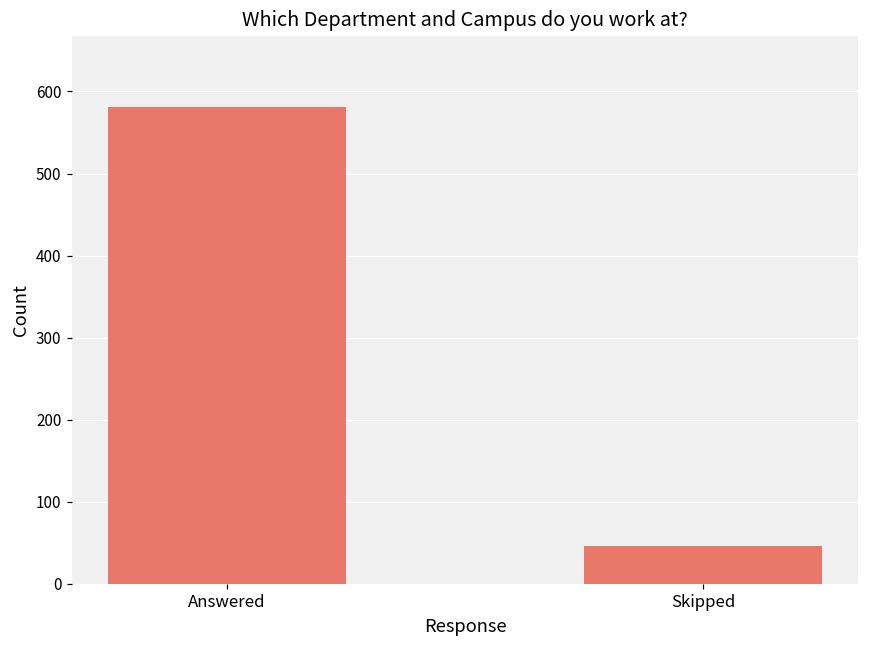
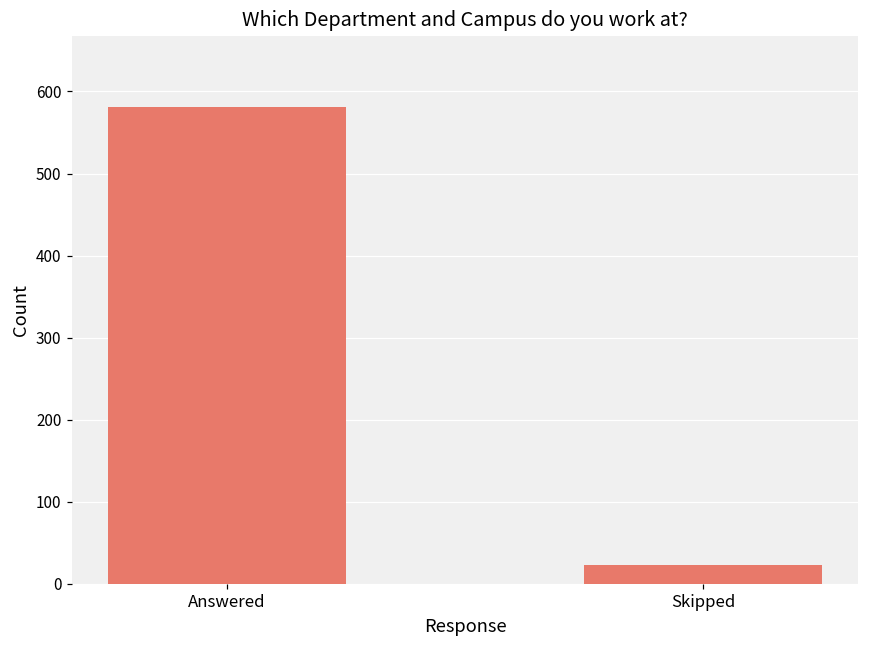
Skipped: 50 -> 20
